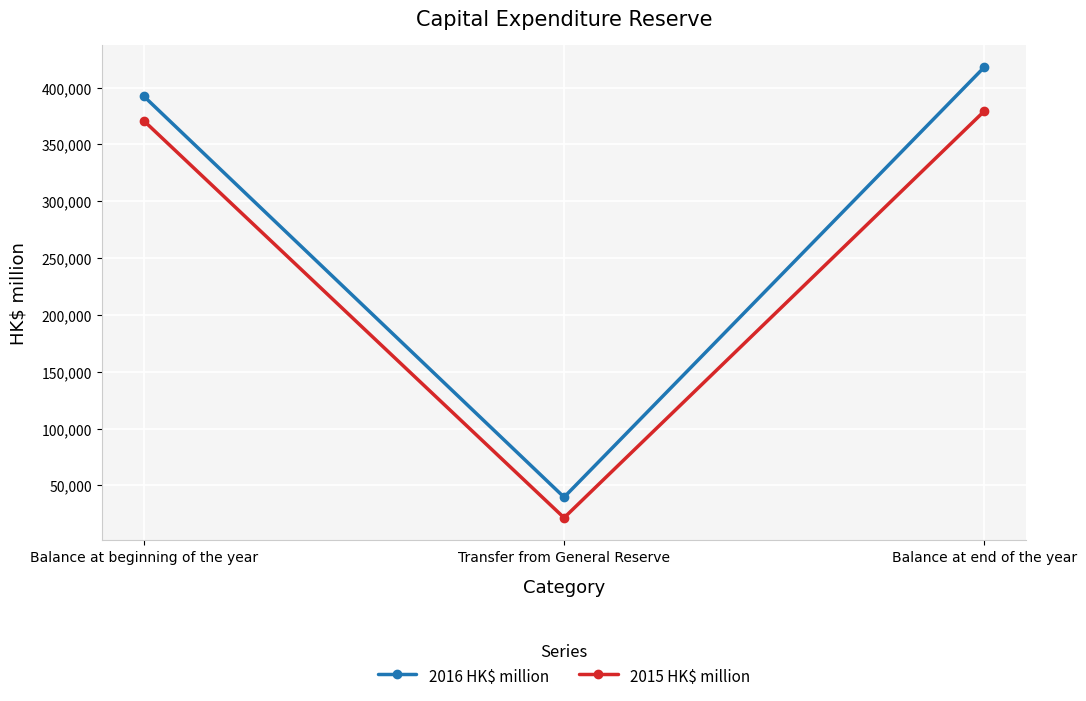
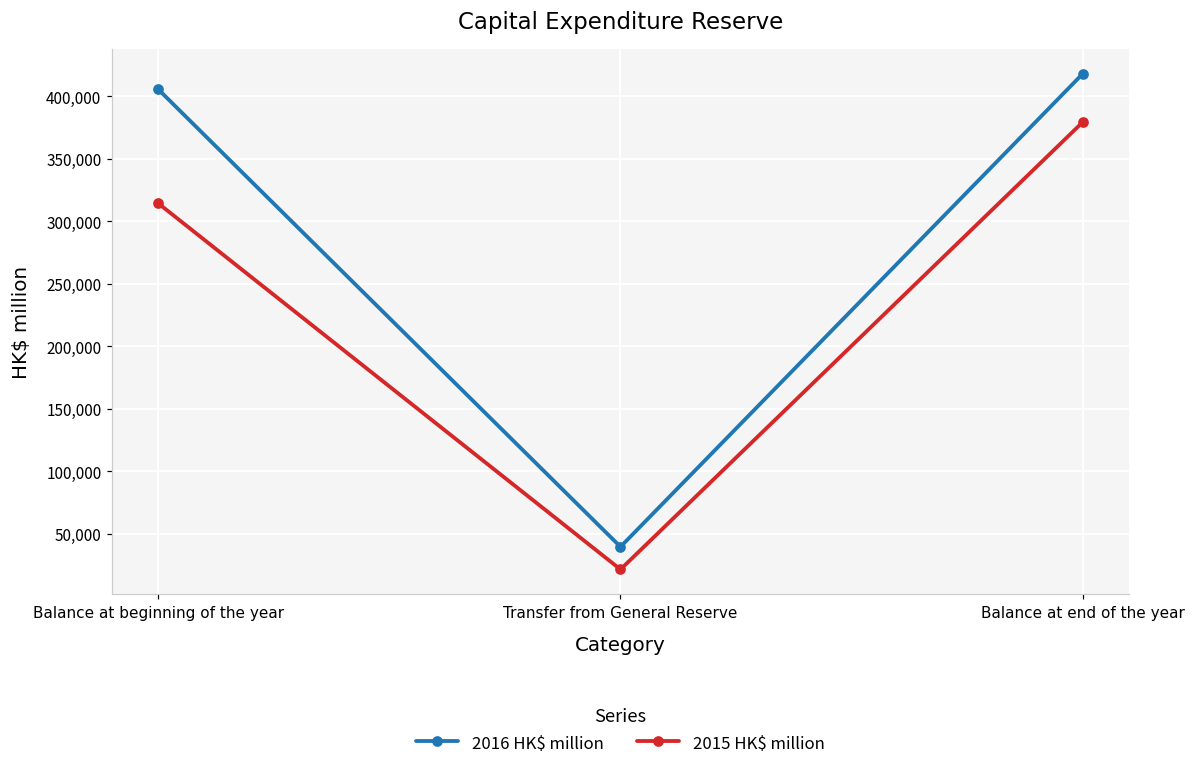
2016 HK$ million, Balance at beginning of the year: 392,000 -> 405,000
2015 HK$ million, Balance at beginning of the year: 371,000 -> 314,000
